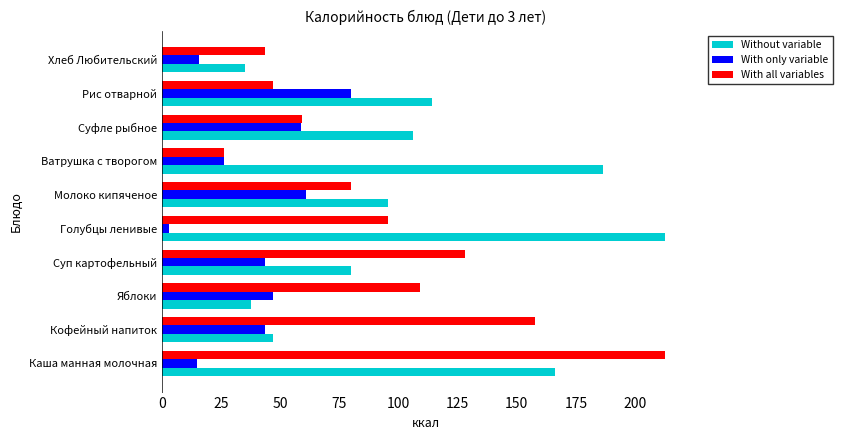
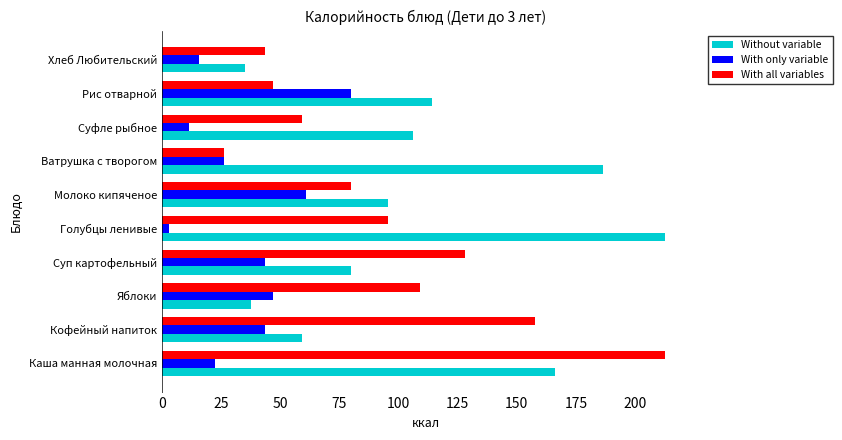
With only variable, Суфле рыбное: 59 -> 11
Without variable, Кофейный напиток: 47 -> 59
With only variable, Каша манная молочная: 15 -> 22
